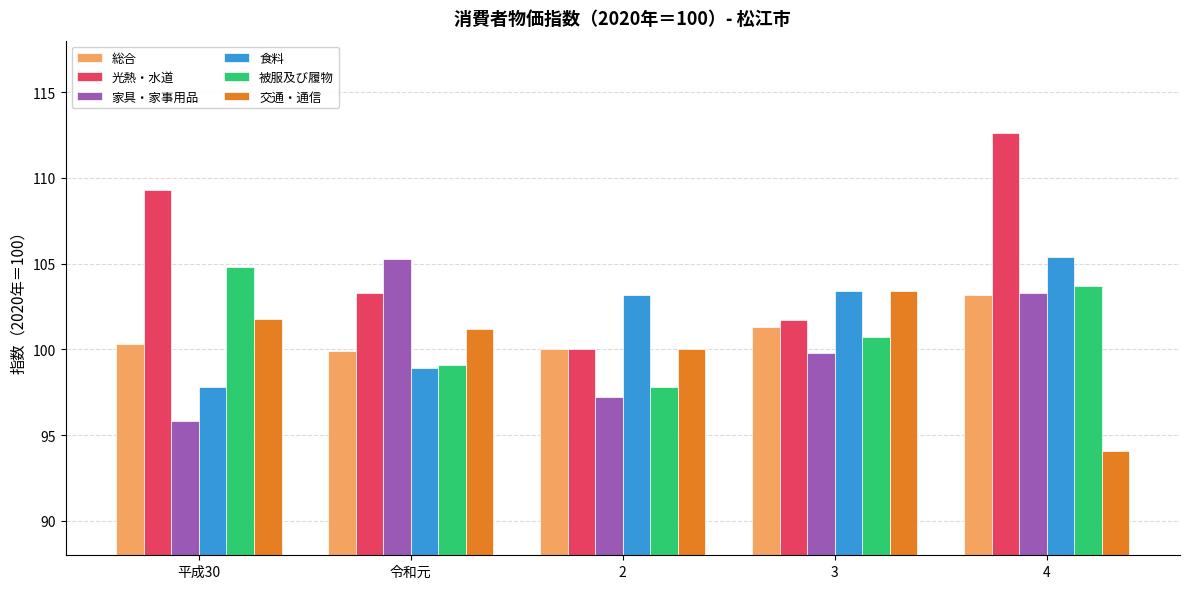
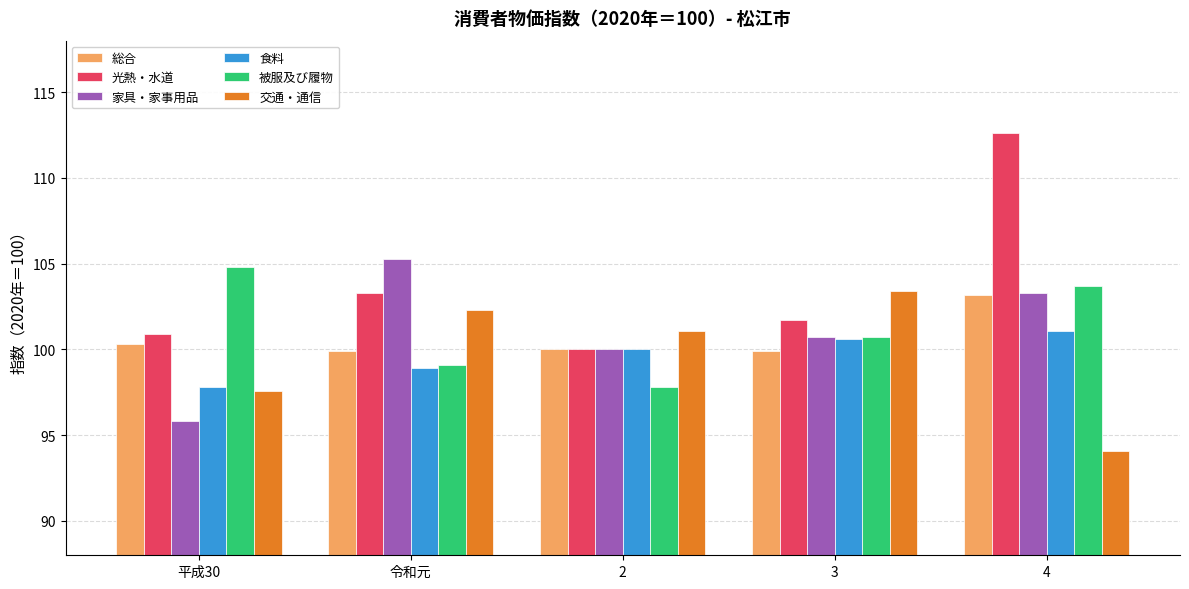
光熱・水道, 平成30: 109.3 -> 100.9
交通・通信, 平成30: 101.8 -> 97.6
交通・通信, 令和元: 101.2 -> 102.3
家具・家事用品, 2: 97.2 -> 100.0
食料, 2: 103.2 -> 100.0
交通・通信, 2: 100.0 -> 101.1
総合, 3: 101.3 -> 99.9
家具・家事用品, 3: 99.8 -> 100.7
食料, 3: 103.4 -> 100.6
食料, 4: 105.4 -> 101.1
